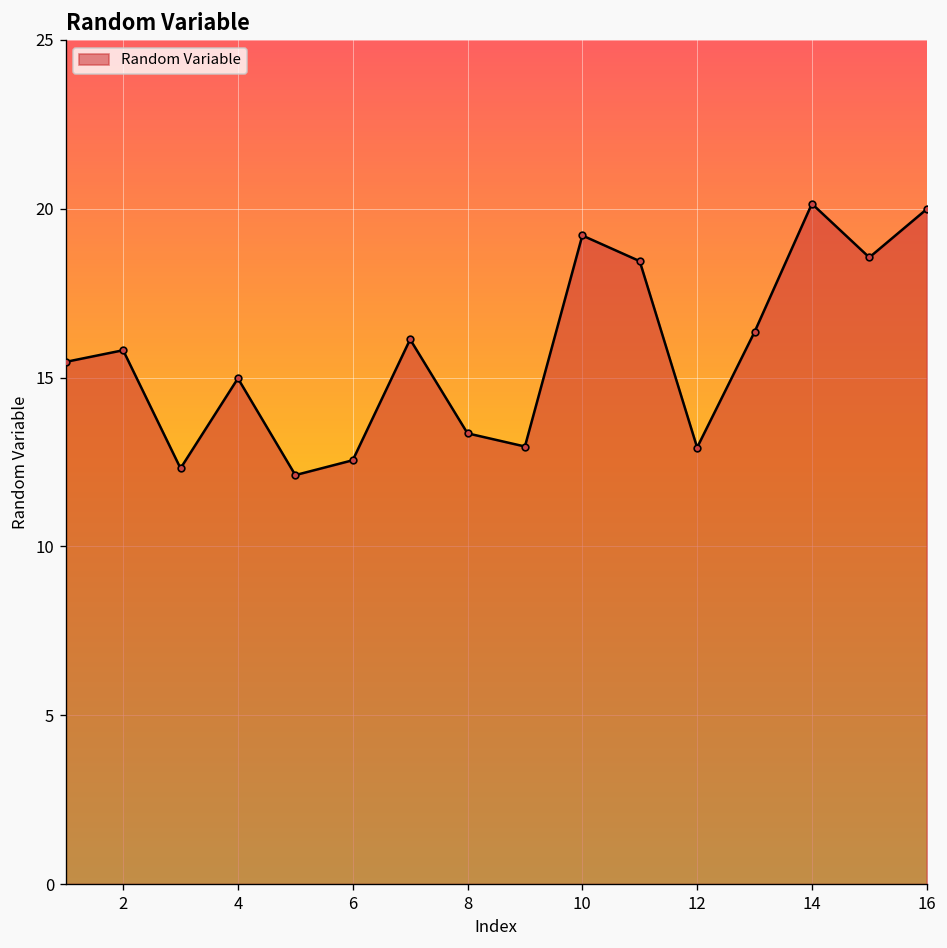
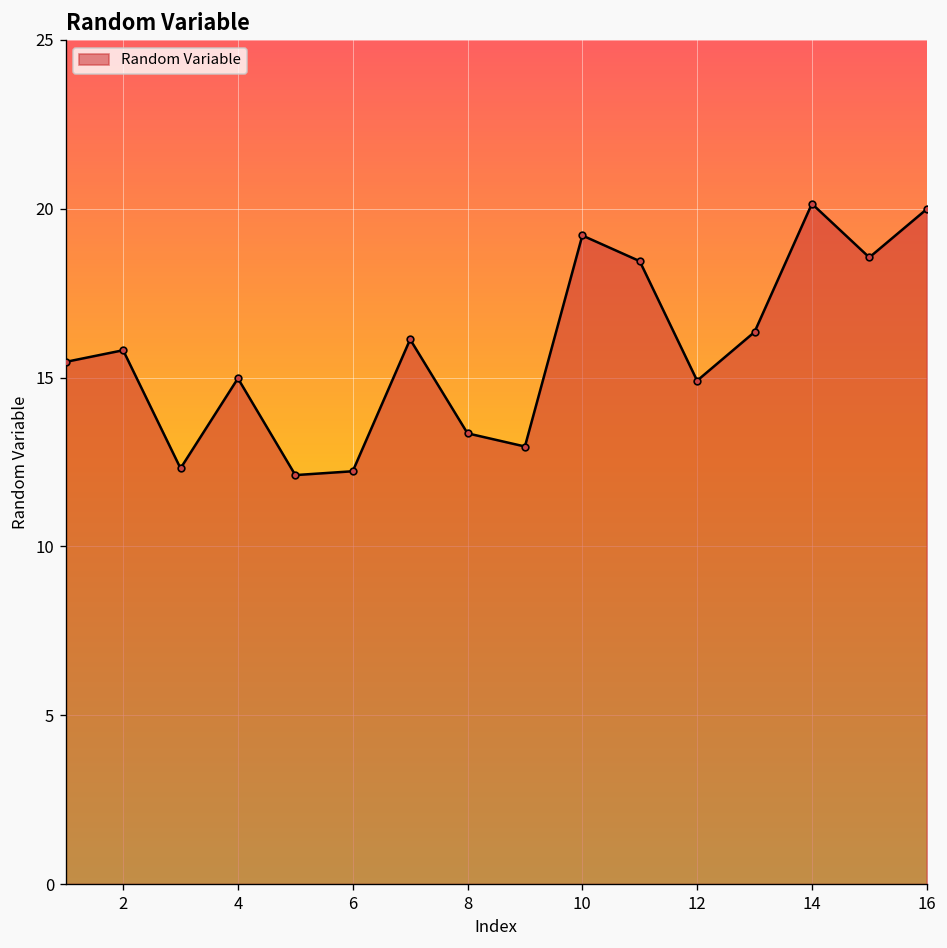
6: 12.6 -> 12.2
12: 12.9 -> 14.9
